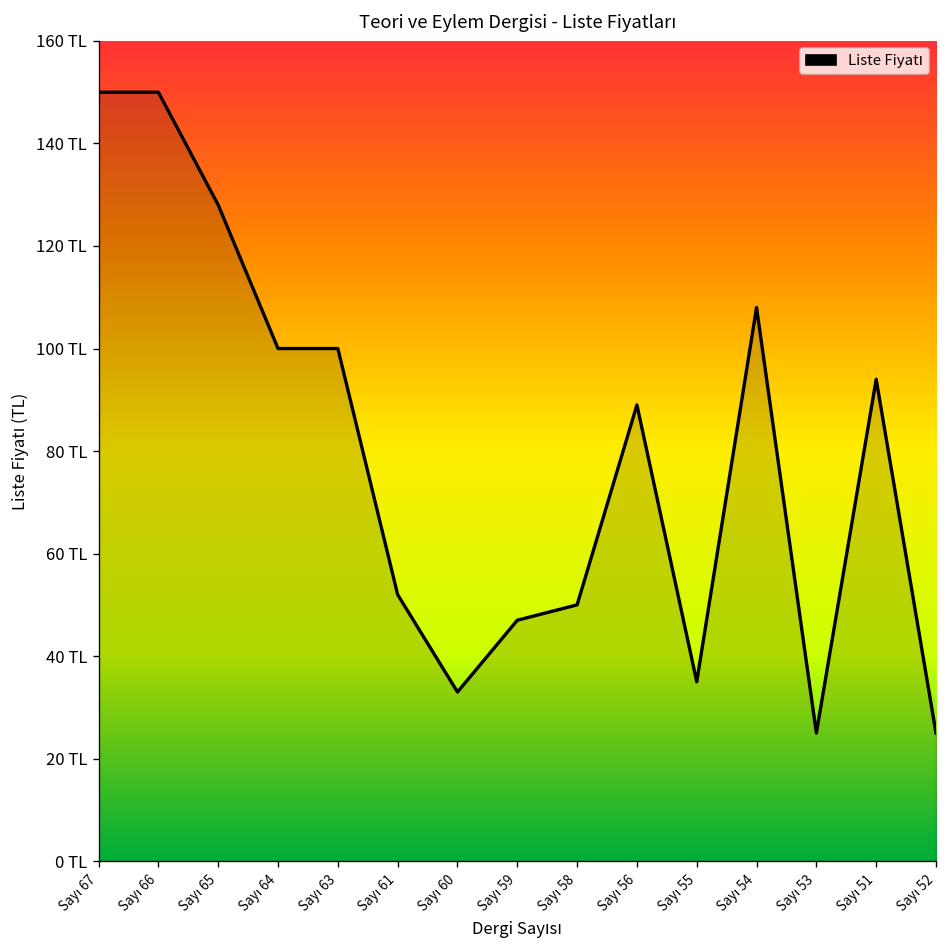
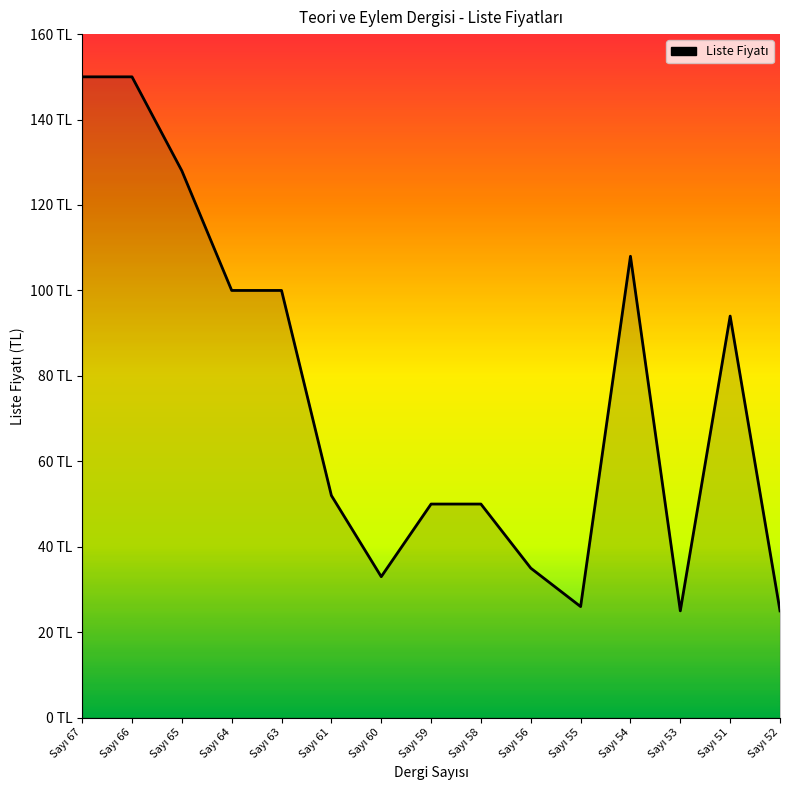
Sayı 59: 47 TL -> 50 TL
Sayı 56: 89 TL -> 35 TL
Sayı 55: 35 TL -> 26 TL
